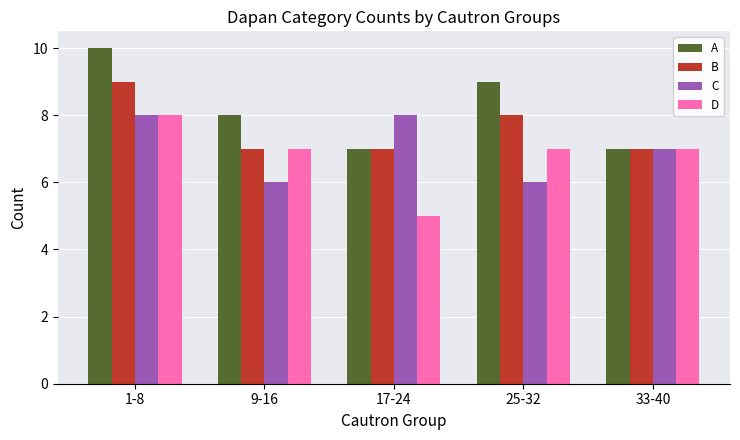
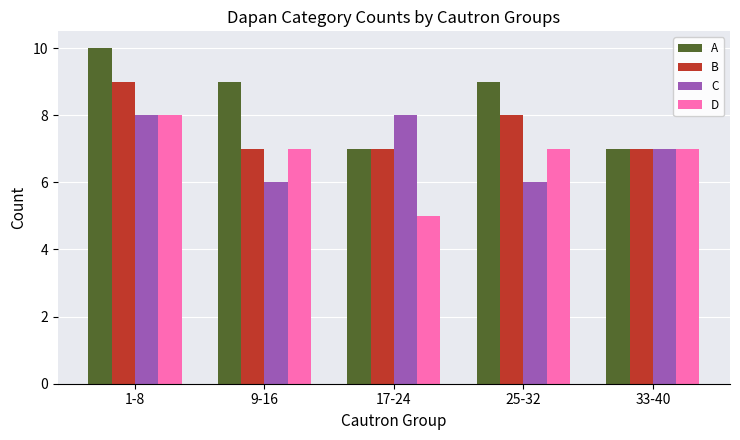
A, 9-16: 8 -> 9
